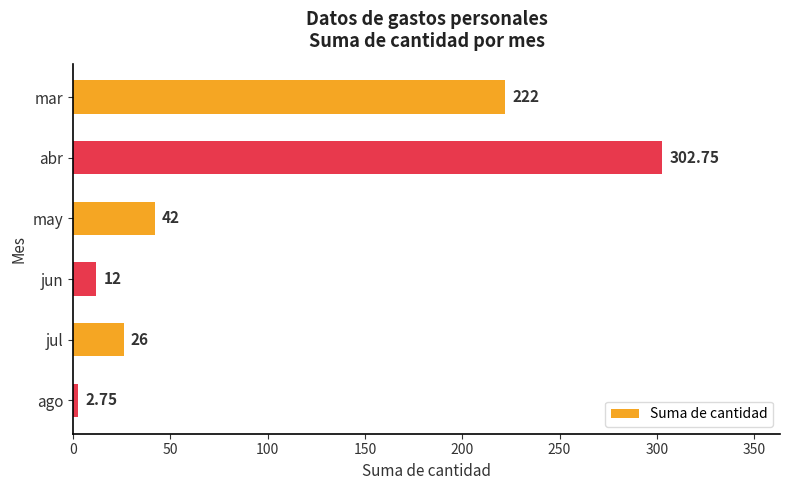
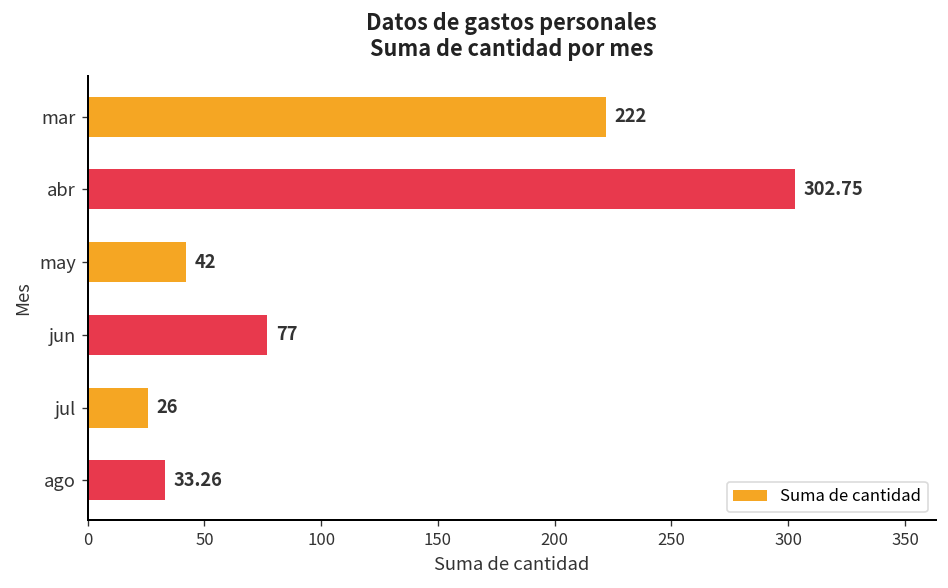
jun: 12 -> 77
ago: 2.75 -> 33.26
